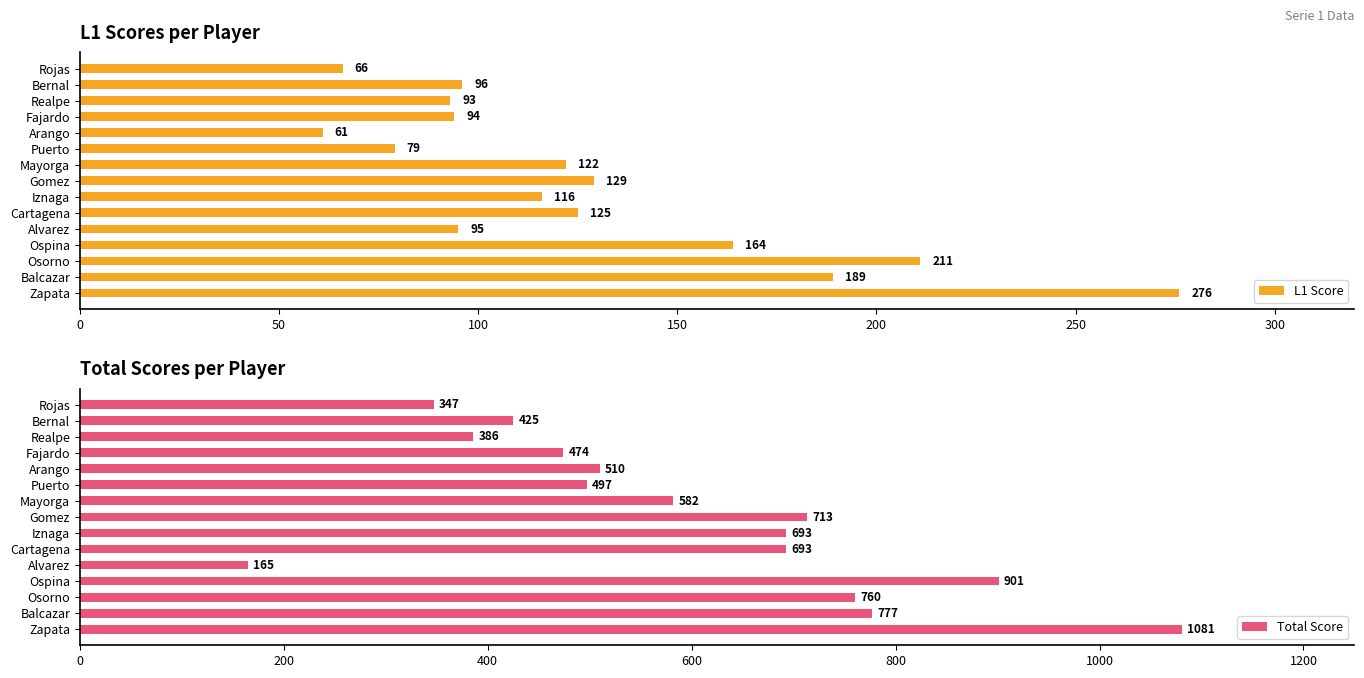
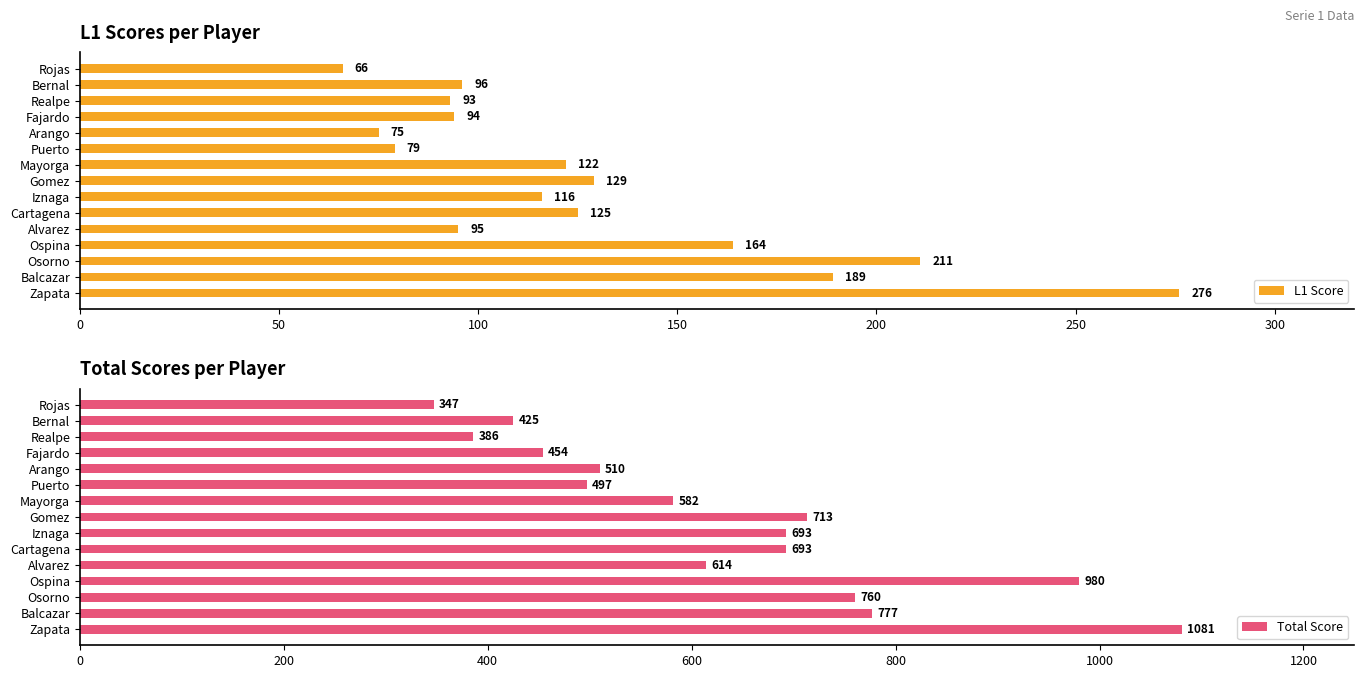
L1 Scores per Player, Arango: 61 -> 75
Total Scores per Player, Fajardo: 474 -> 454
Total Scores per Player, Alvarez: 165 -> 614
Total Scores per Player, Ospina: 901 -> 980
